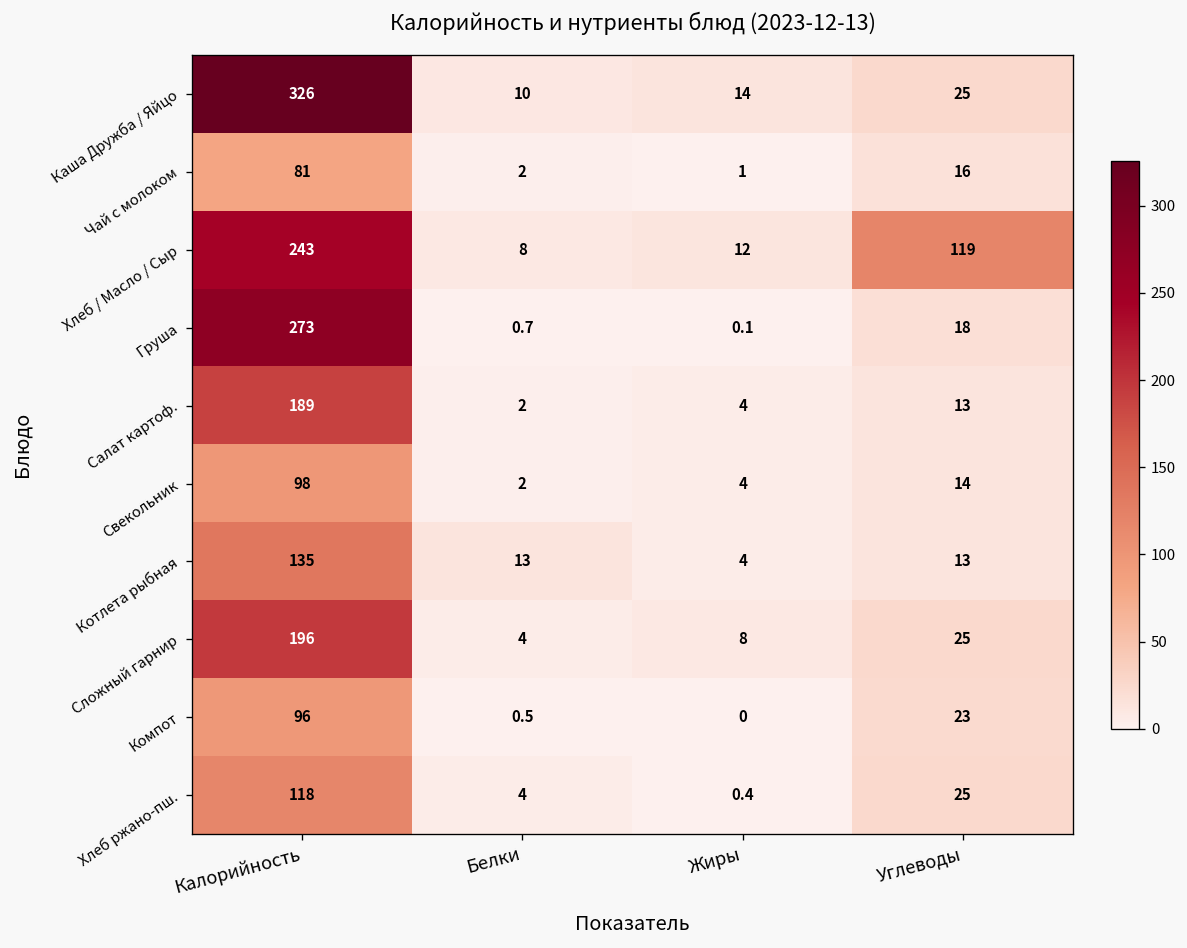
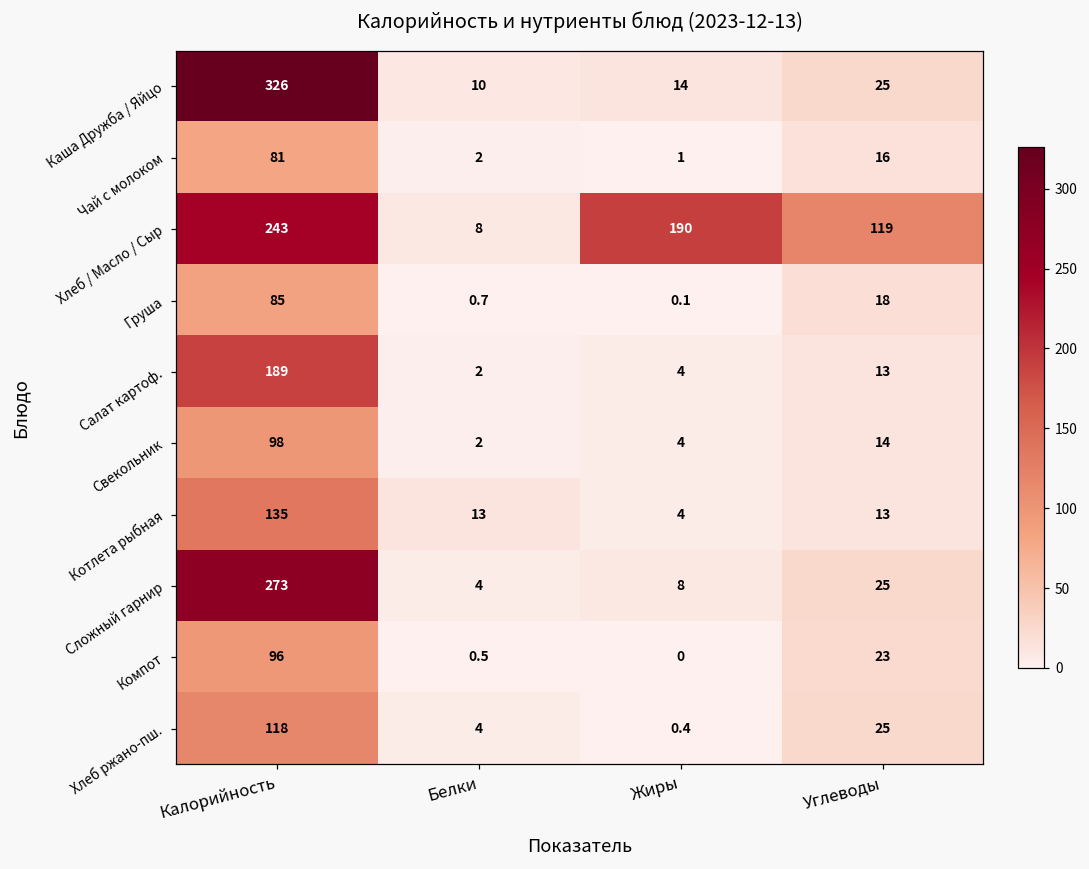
Хлеб / Масло / Сыр, Жиры: 12 -> 190
Груша, Калорийность: 273 -> 85
Сложный гарнир, Калорийность: 196 -> 273
